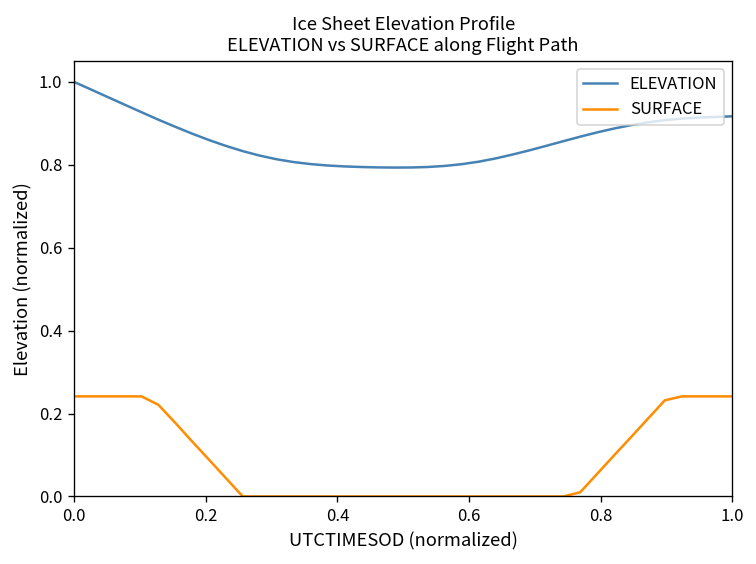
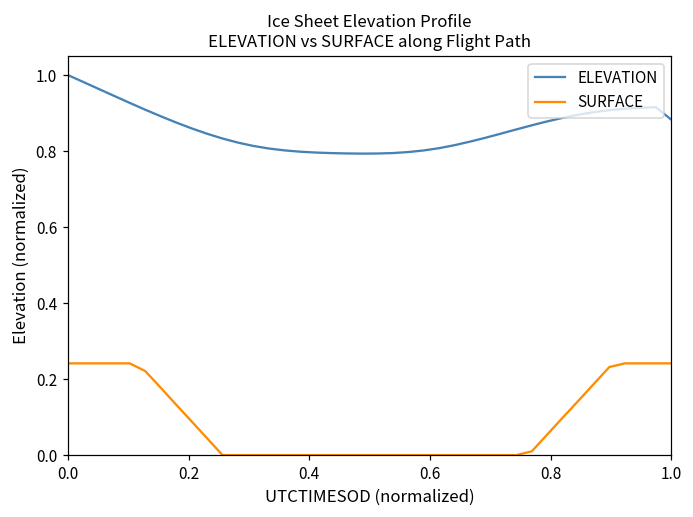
ELEVATION, 1.0: 0.92 -> 0.88
